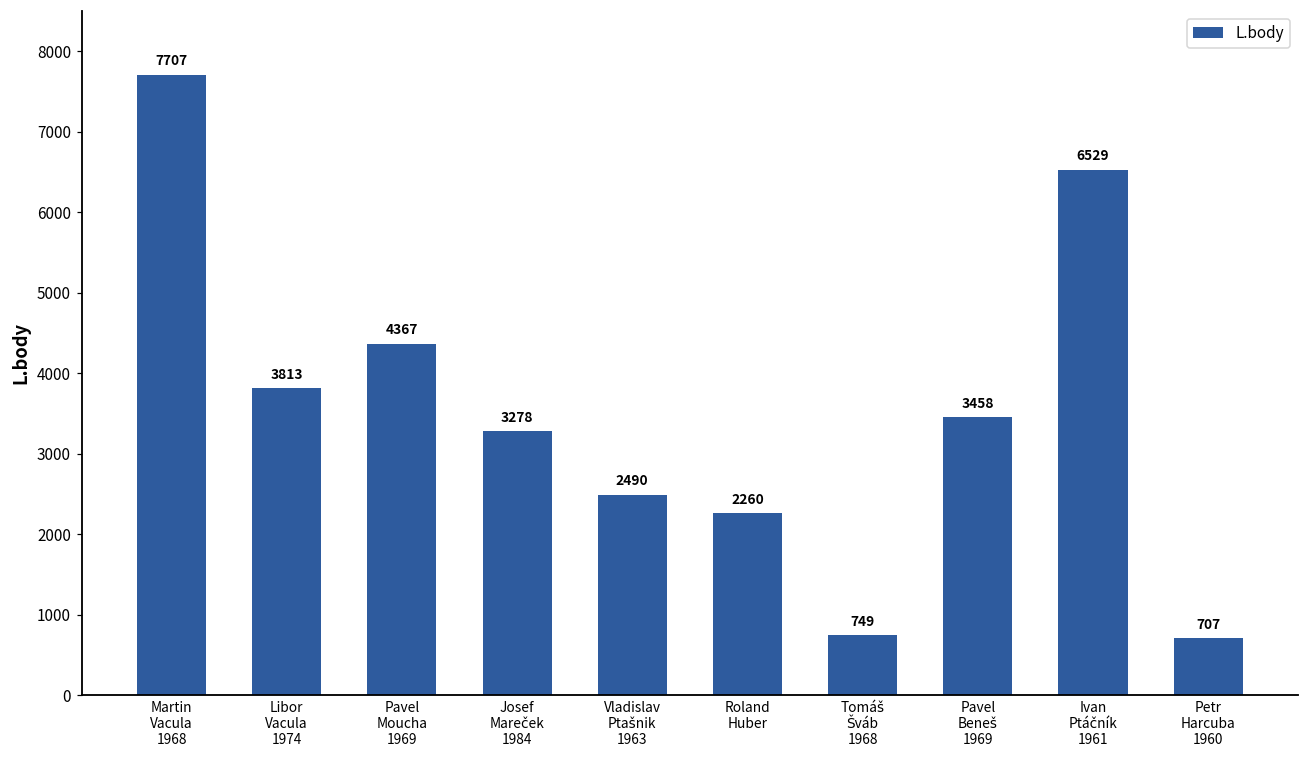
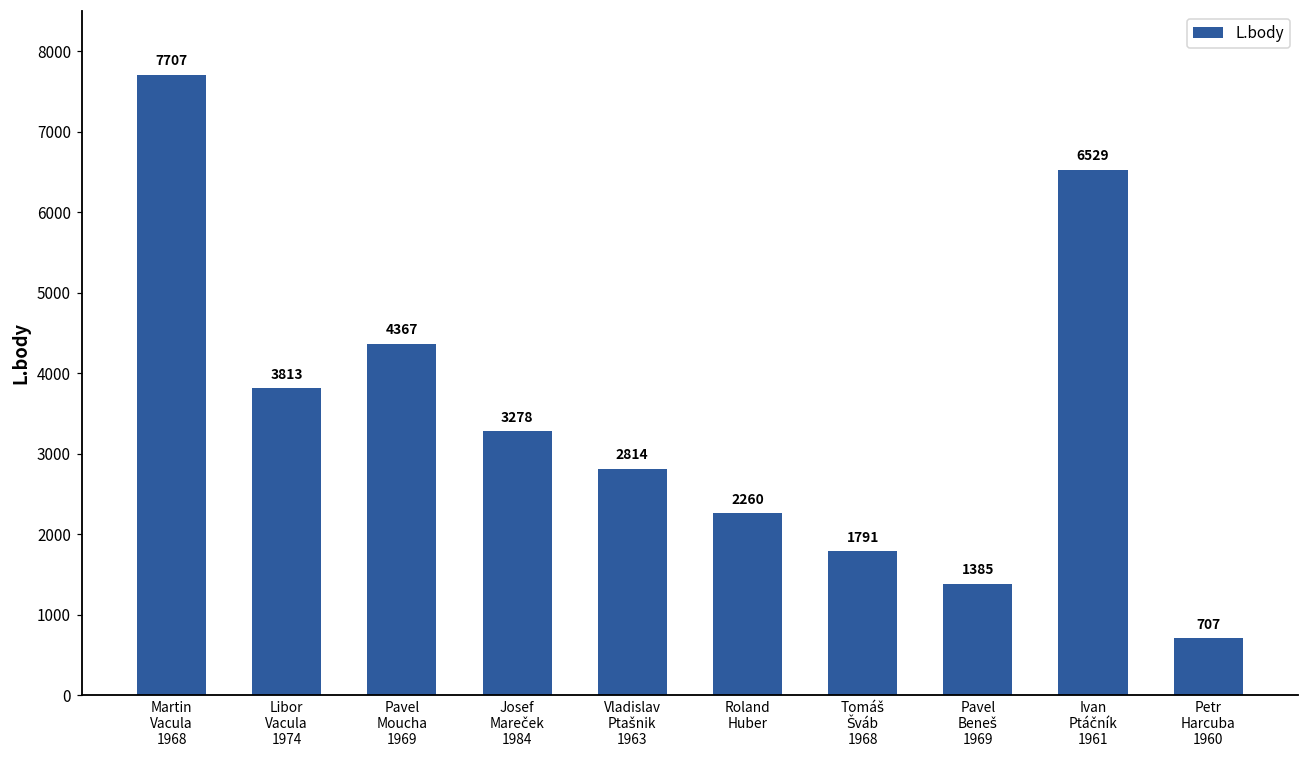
Vladislav Ptašnik 1963: 2490 -> 2814
Tomáš Šváb 1968: 749 -> 1791
Pavel Beneš 1969: 3458 -> 1385
